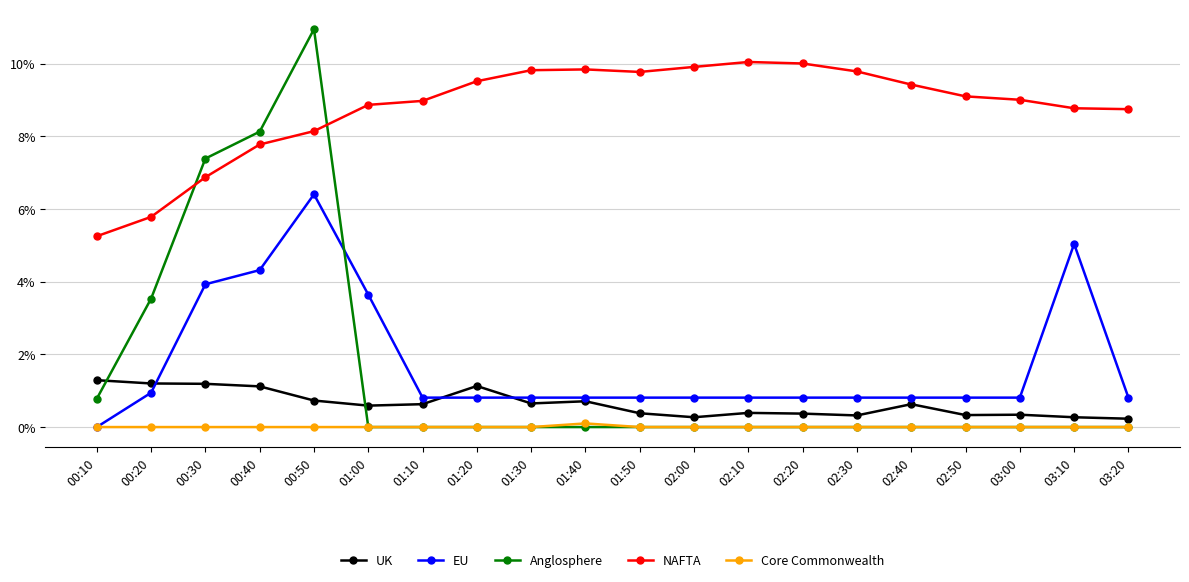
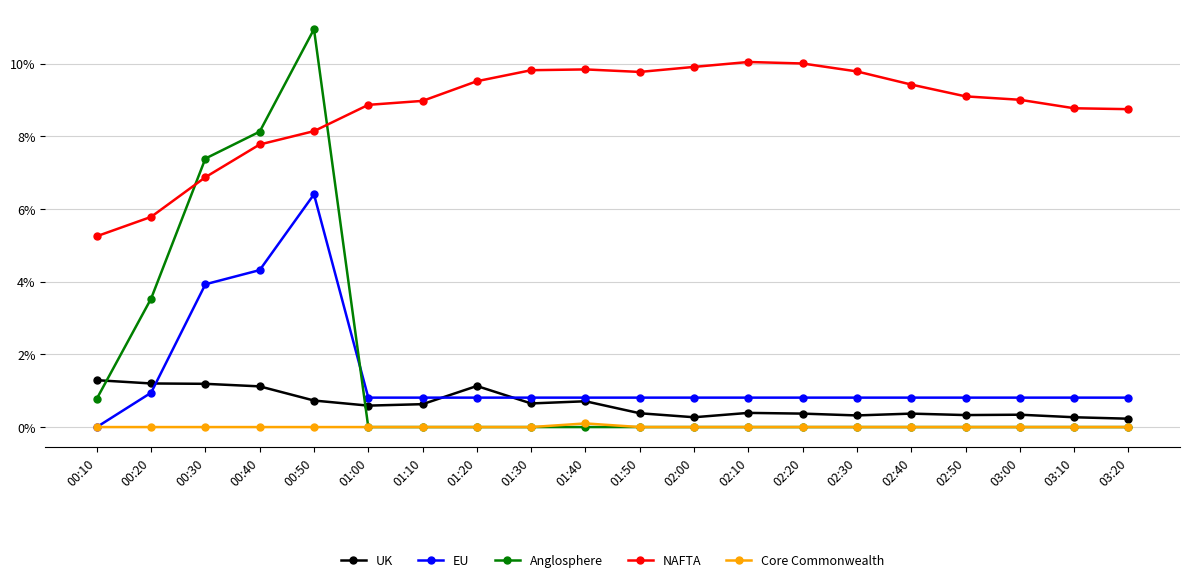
EU, 01:00: 3.6% -> 0.8%
UK, 02:40: 0.6% -> 0.4%
EU, 03:10: 5.0% -> 0.8%
